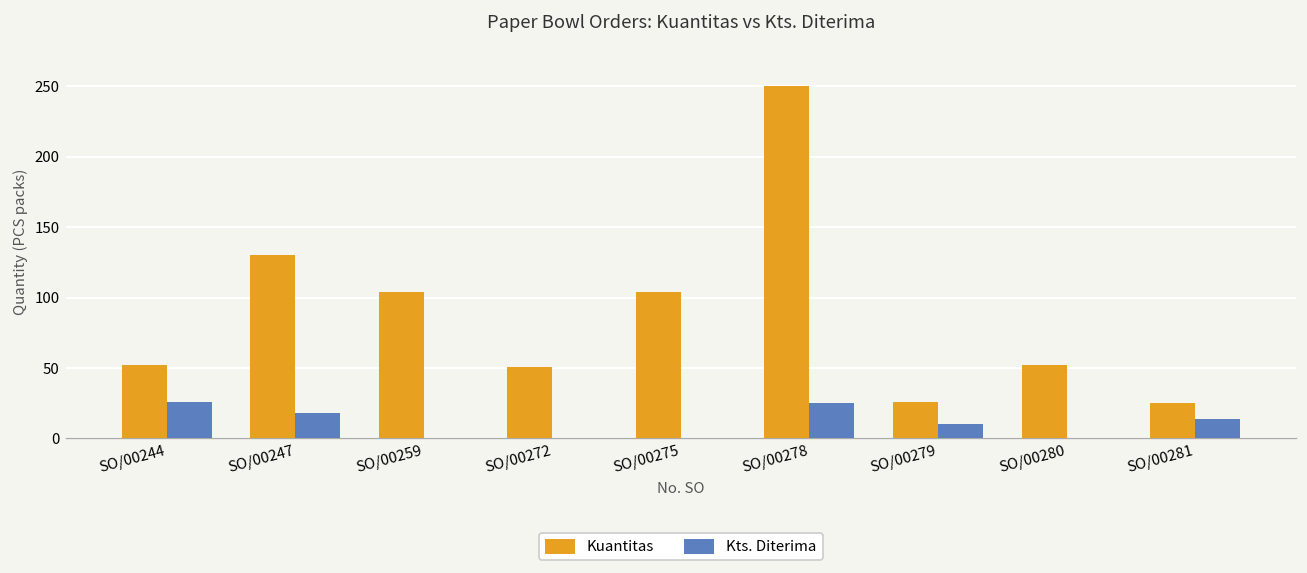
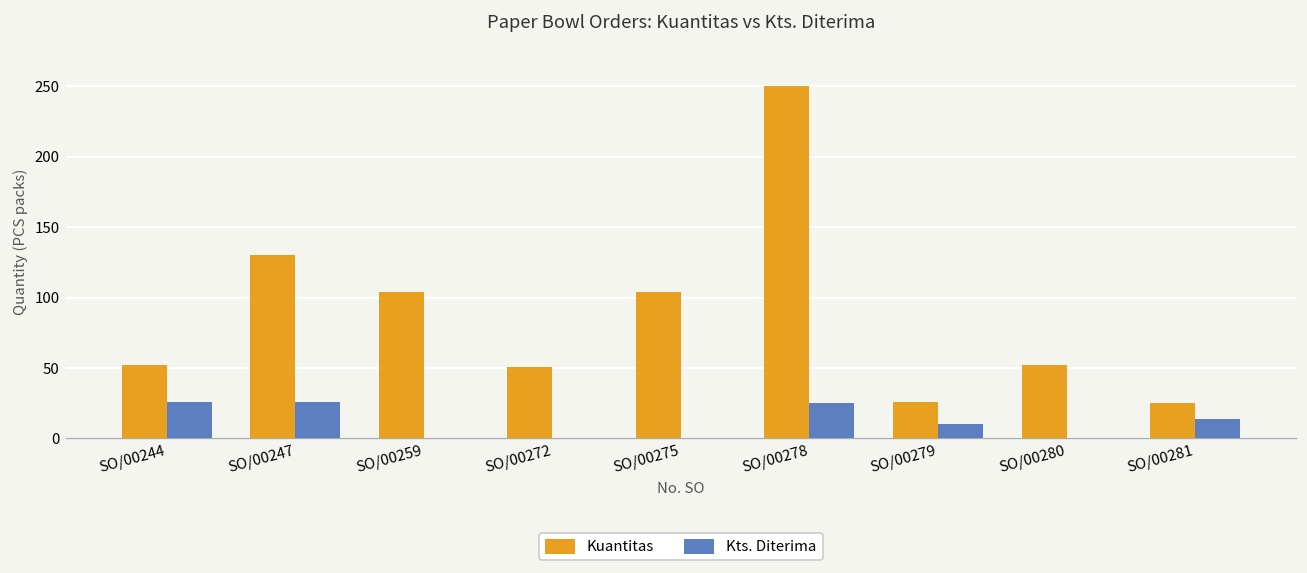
Kts. Diterima, SO/00247: 18 -> 26
